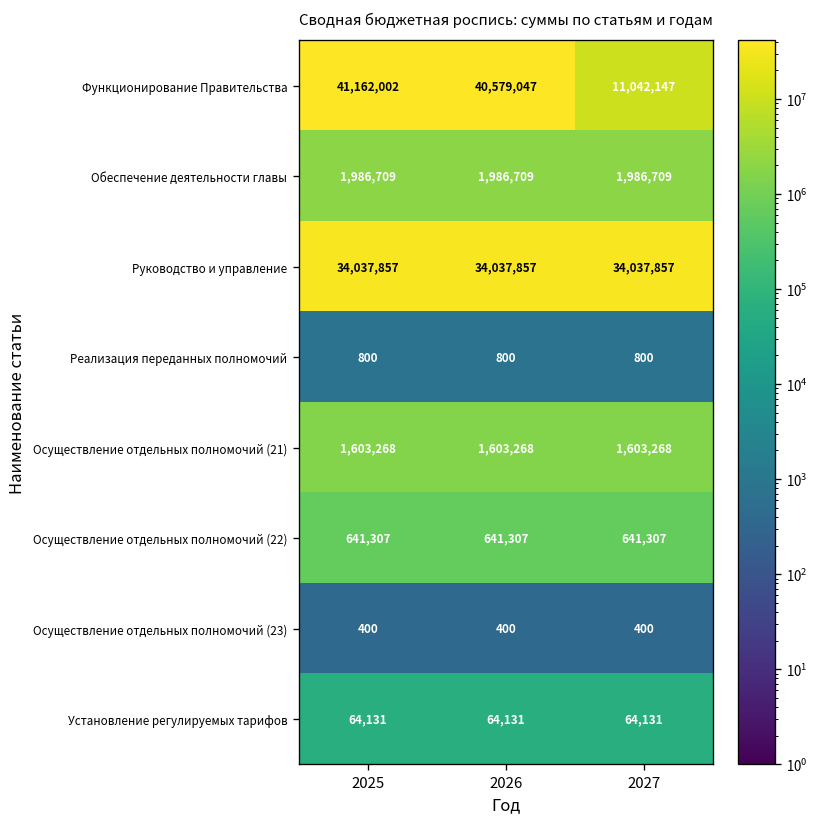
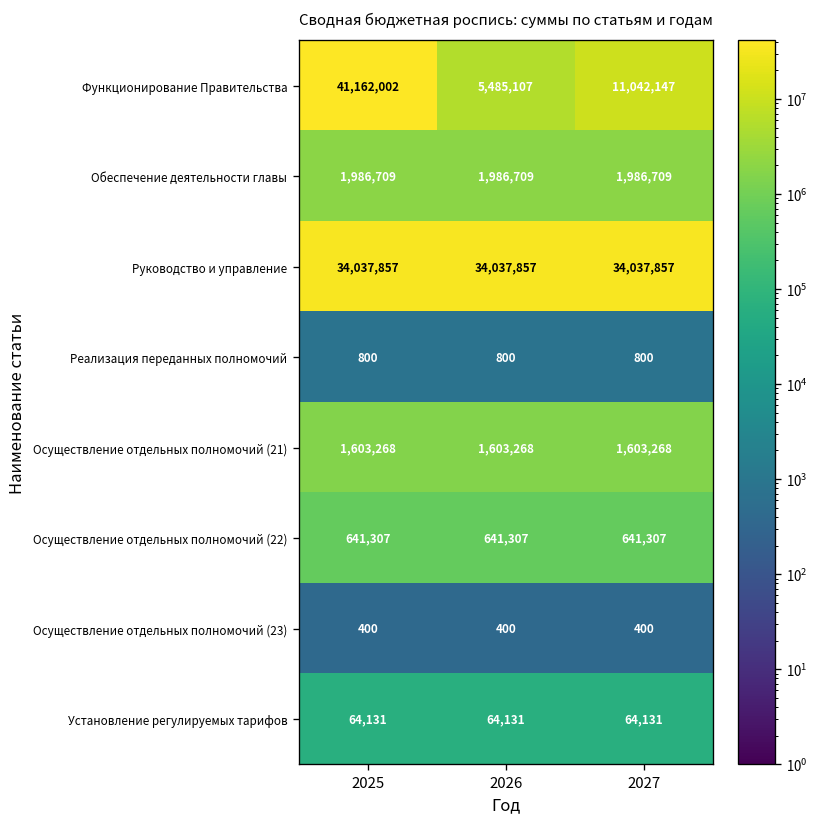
Функционирование Правительства, 2026: 40,579,047 -> 5,485,107
